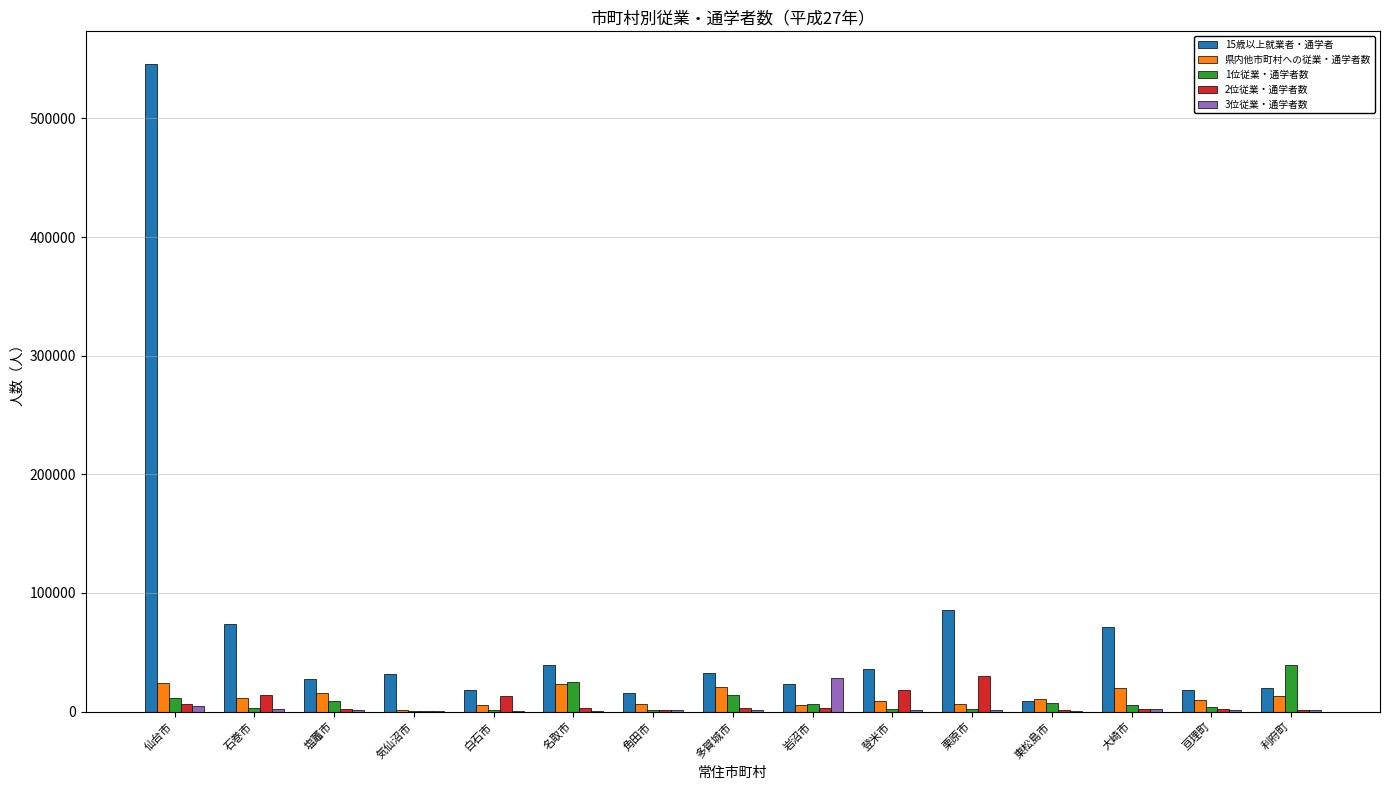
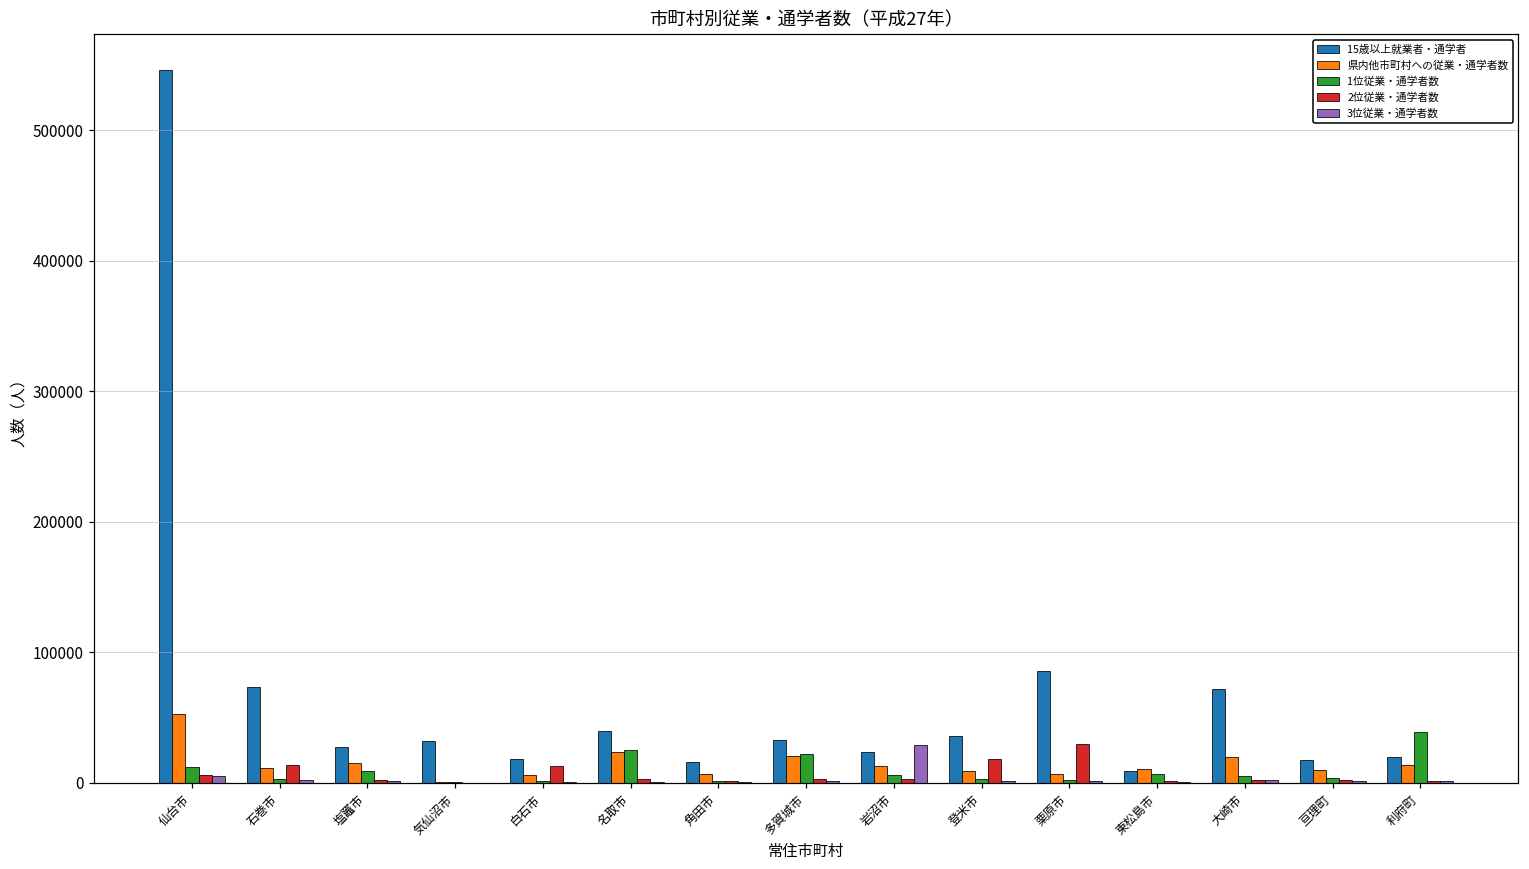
県内他市町村への従業・通学者数, 仙台市: 24000 -> 52000
1位従業・通学者数, 多賀城市: 14000 -> 22000
県内他市町村への従業・通学者数, 岩沼市: 5000 -> 13000
